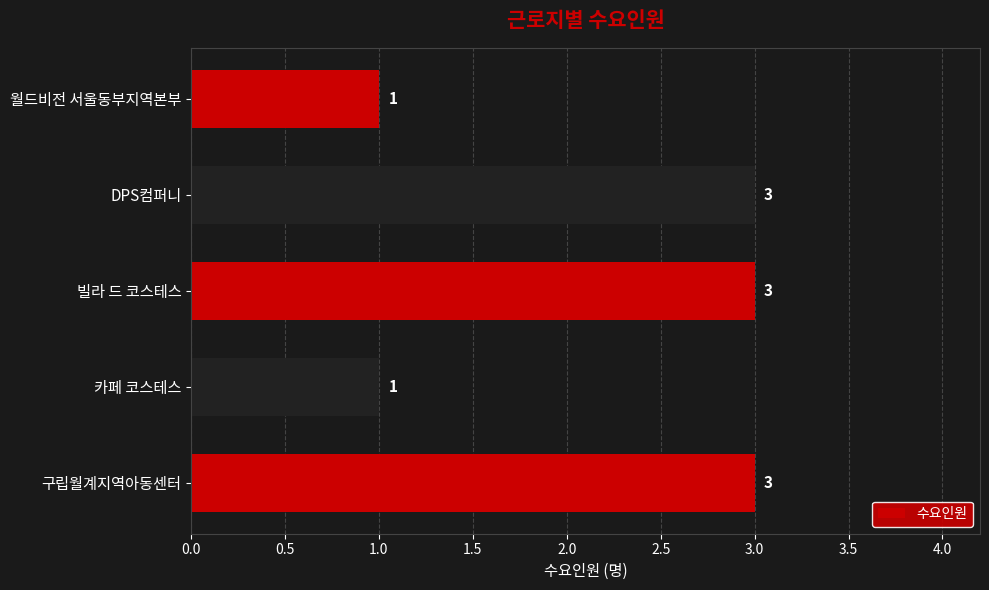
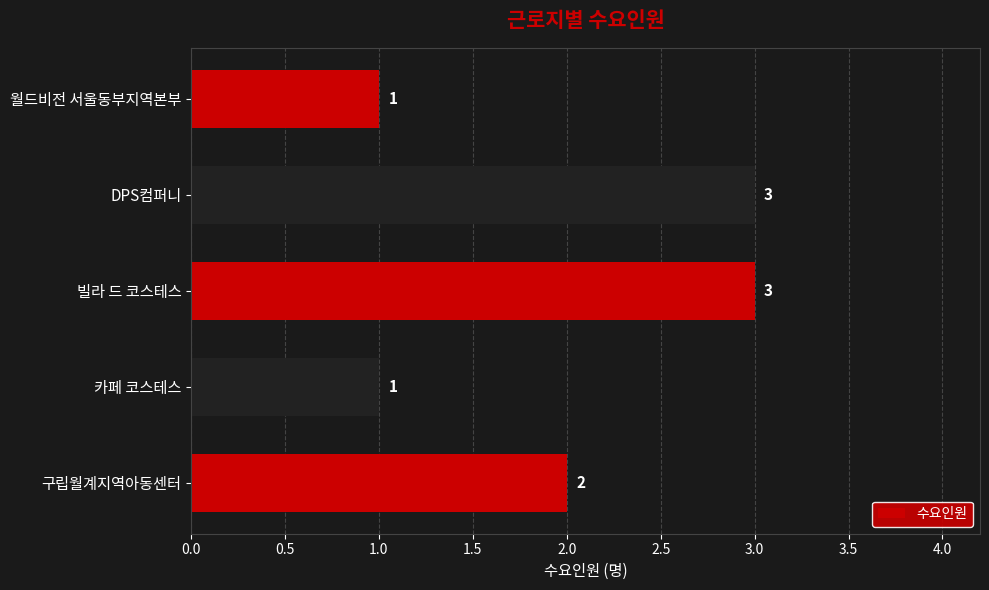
구립월계지역아동센터: 3 -> 2
